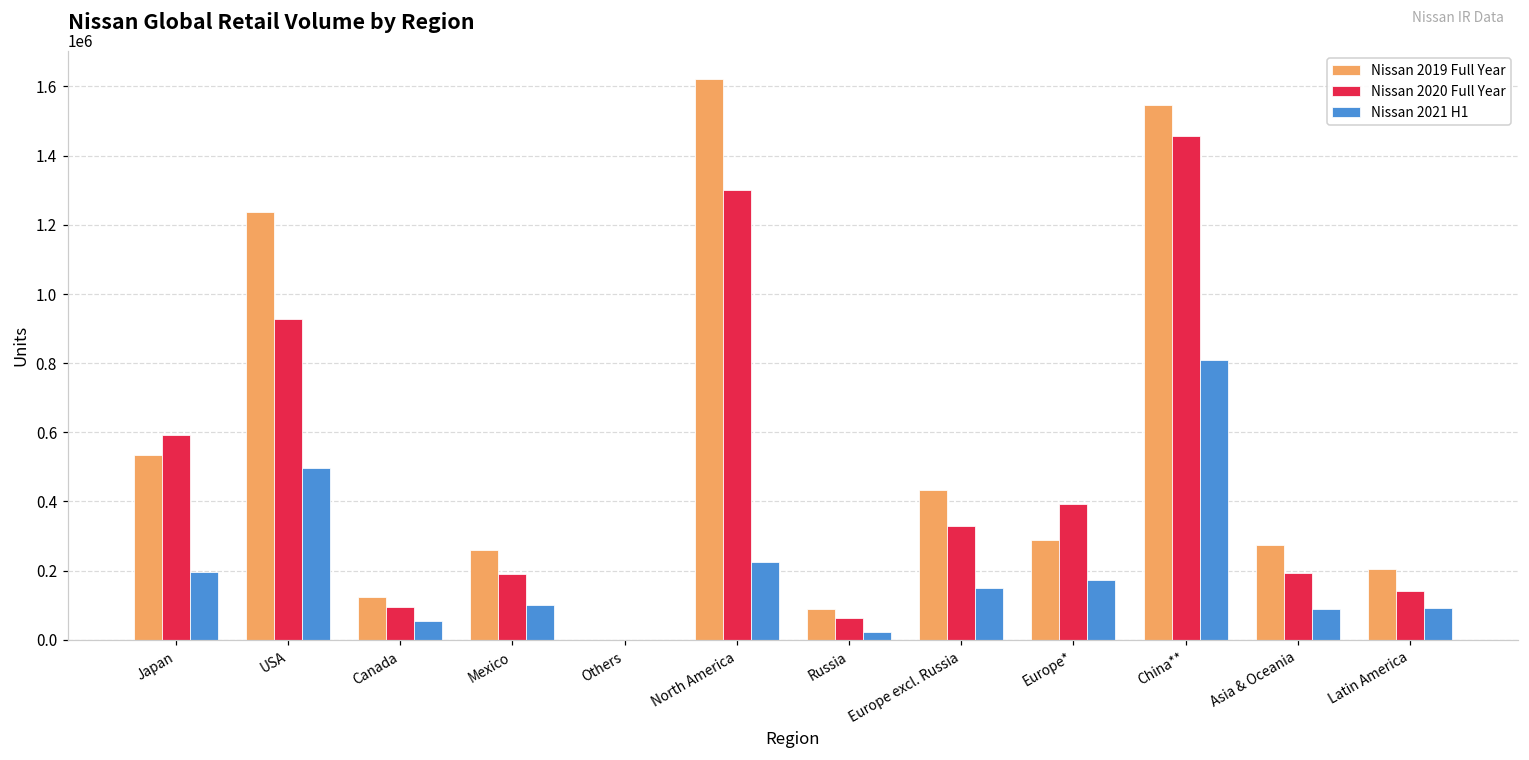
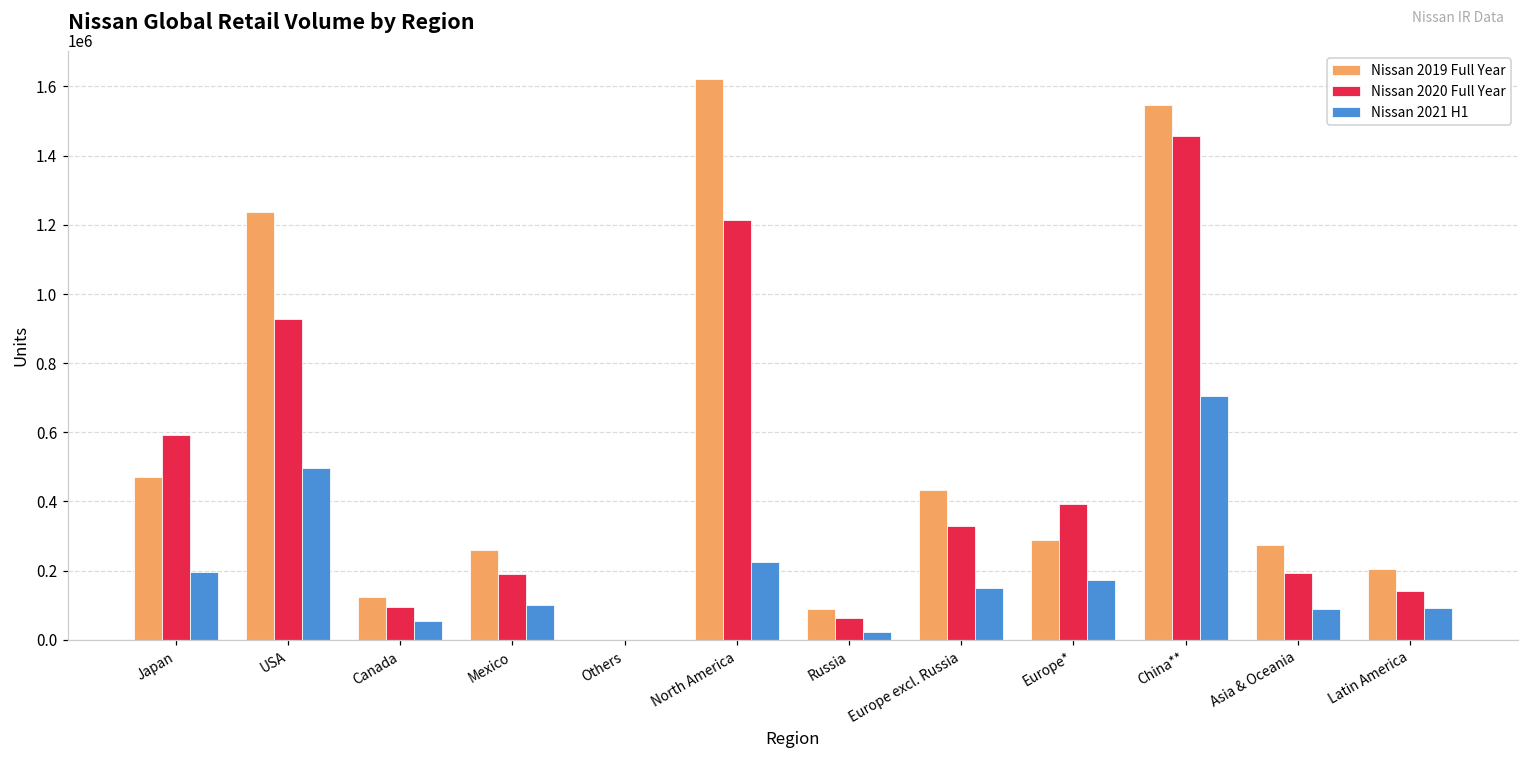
Nissan 2019 Full Year, Japan: 530000 -> 470000
Nissan 2020 Full Year, North America: 1300000 -> 1210000
Nissan 2021 H1, China**: 810000 -> 710000
